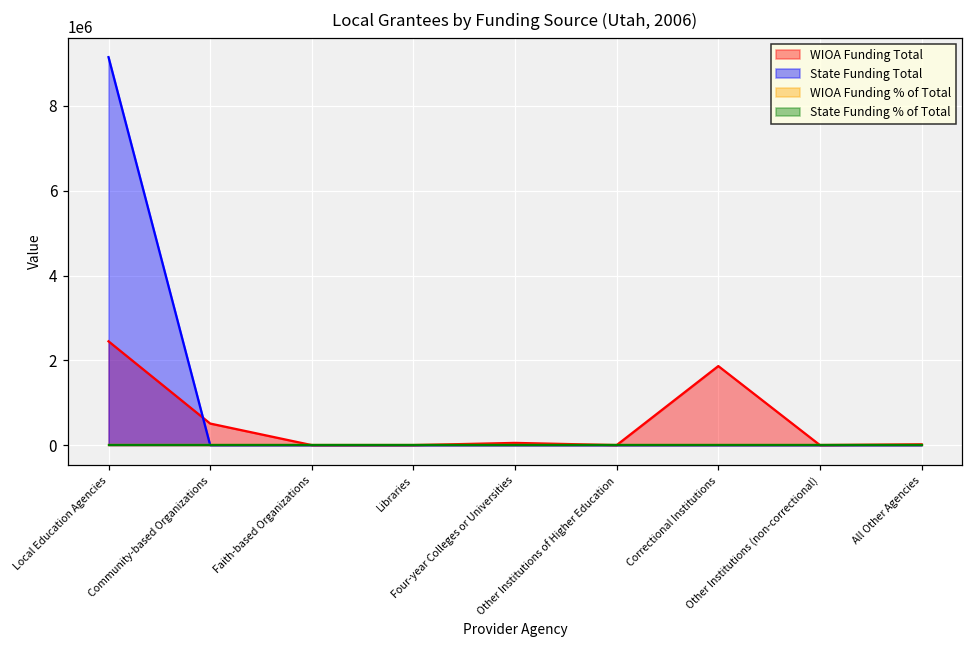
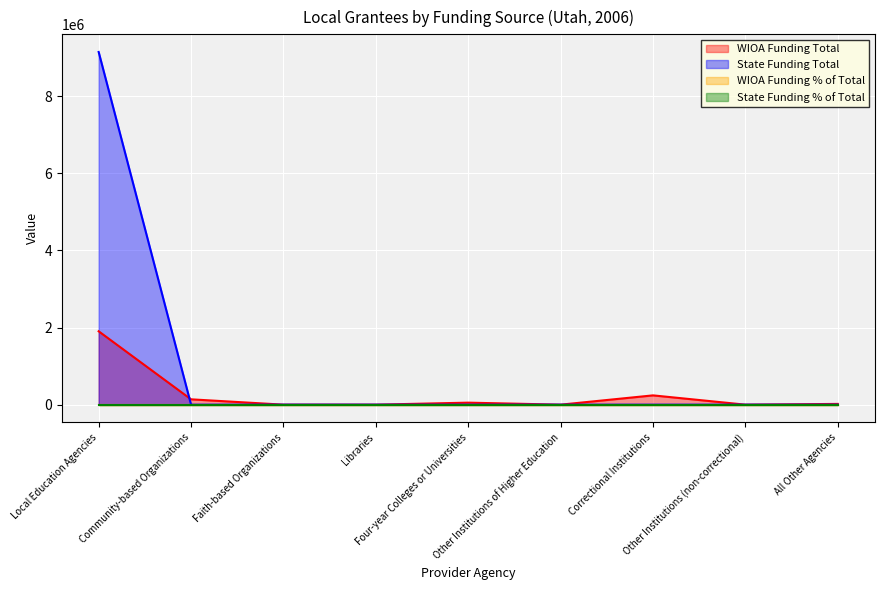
WIOA Funding Total, Local Education Agencies: 2400000 -> 1900000
WIOA Funding Total, Community-based Organizations: 500000 -> 100000
WIOA Funding Total, Correctional Institutions: 1900000 -> 200000
